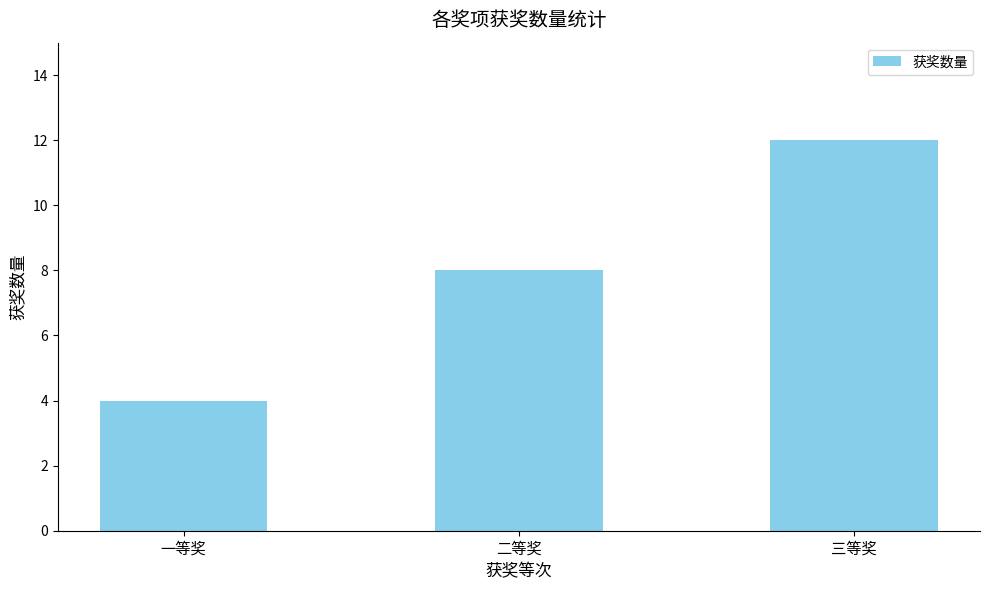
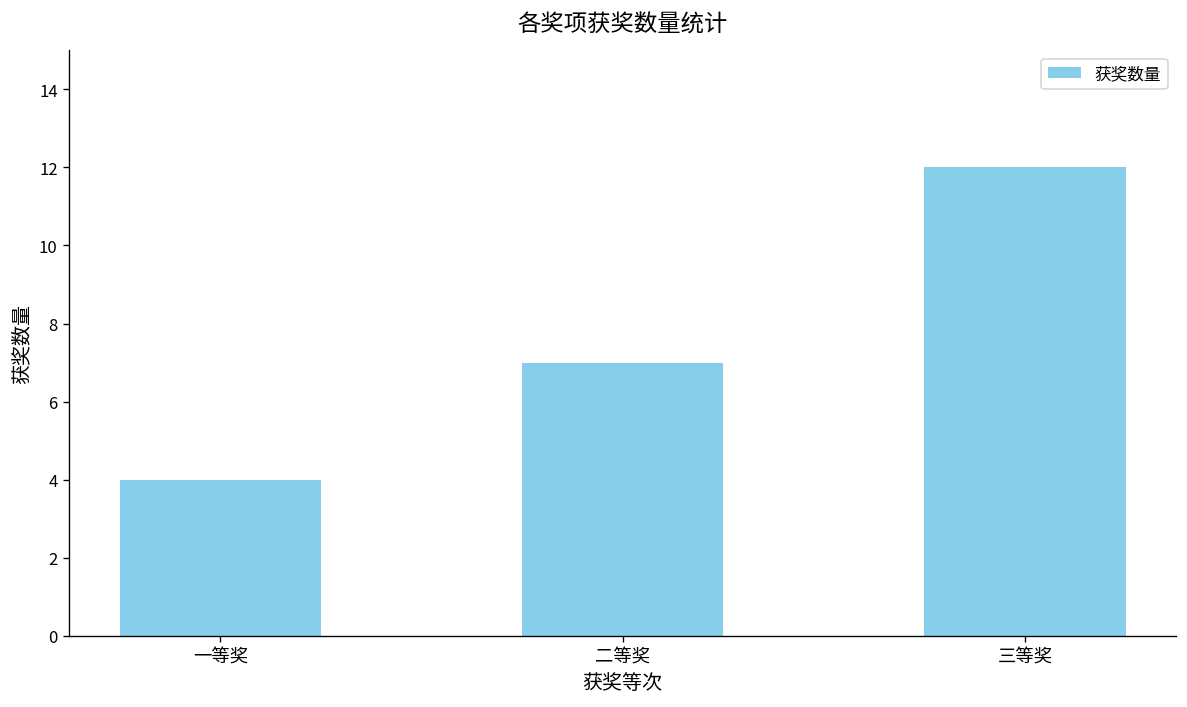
二等奖: 8 -> 7
